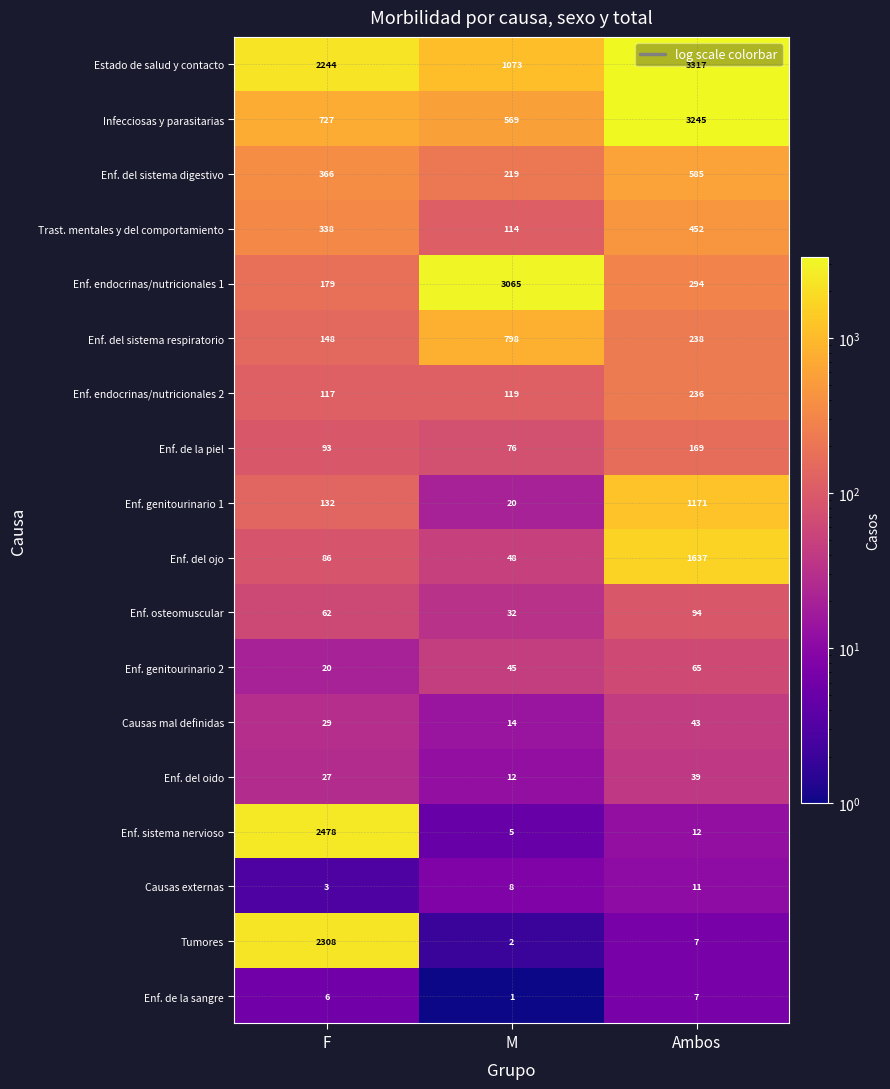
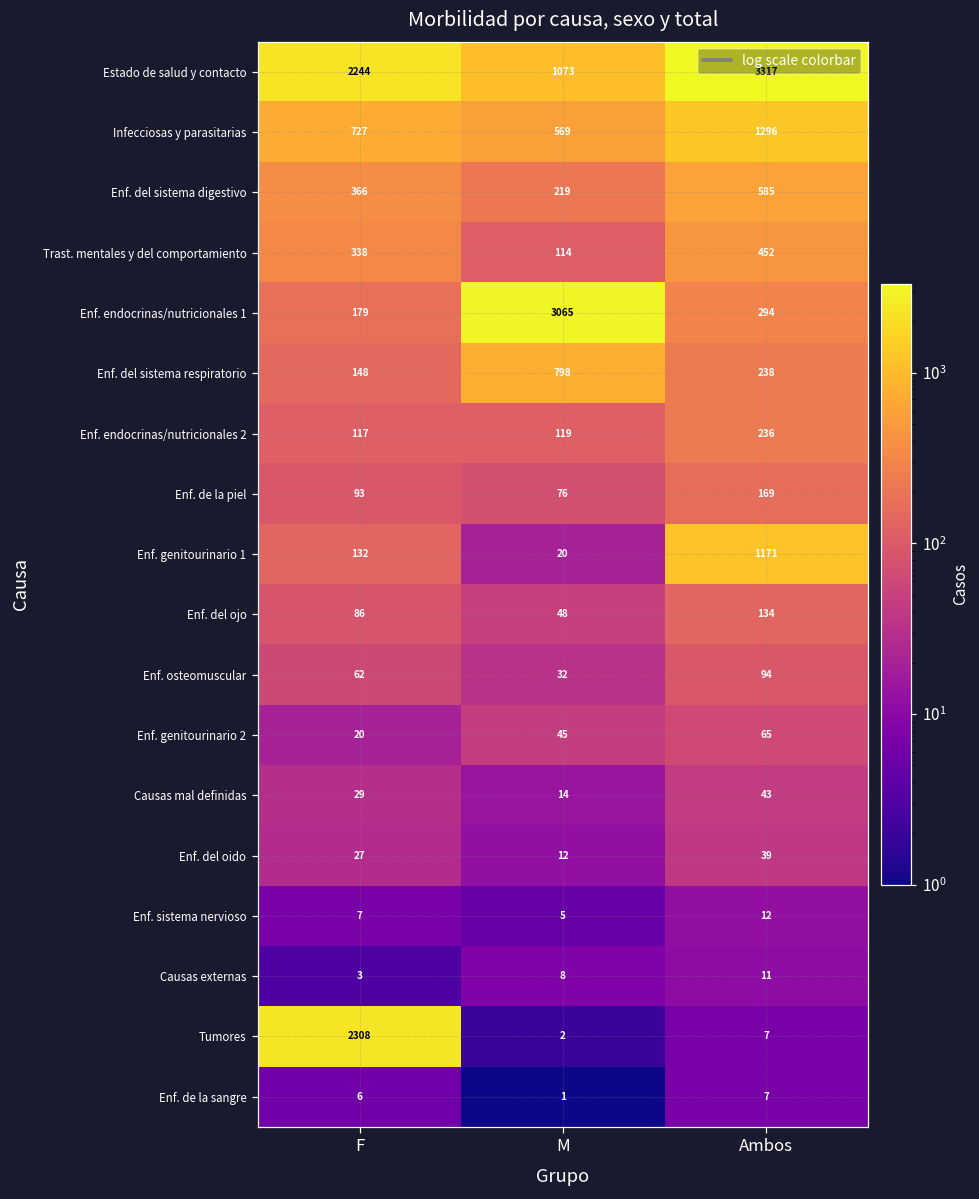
Infecciosas y parasitarias, Ambos: 3245 -> 1296
Enf. del ojo, Ambos: 1637 -> 134
Enf. sistema nervioso, F: 2478 -> 7
